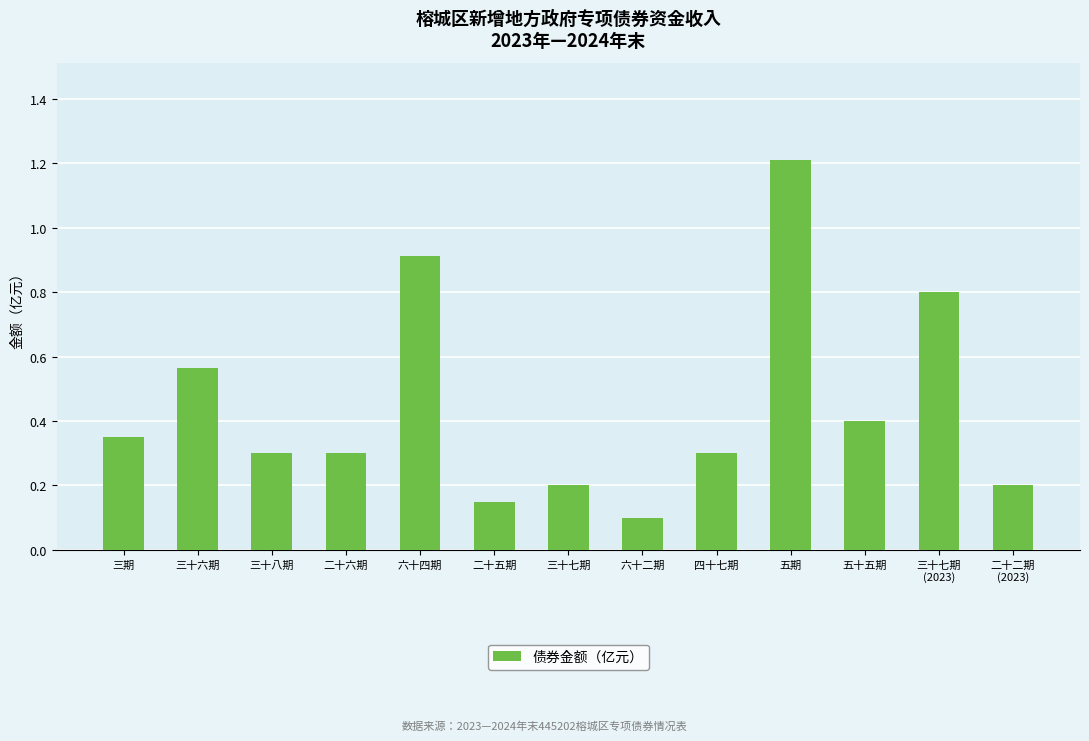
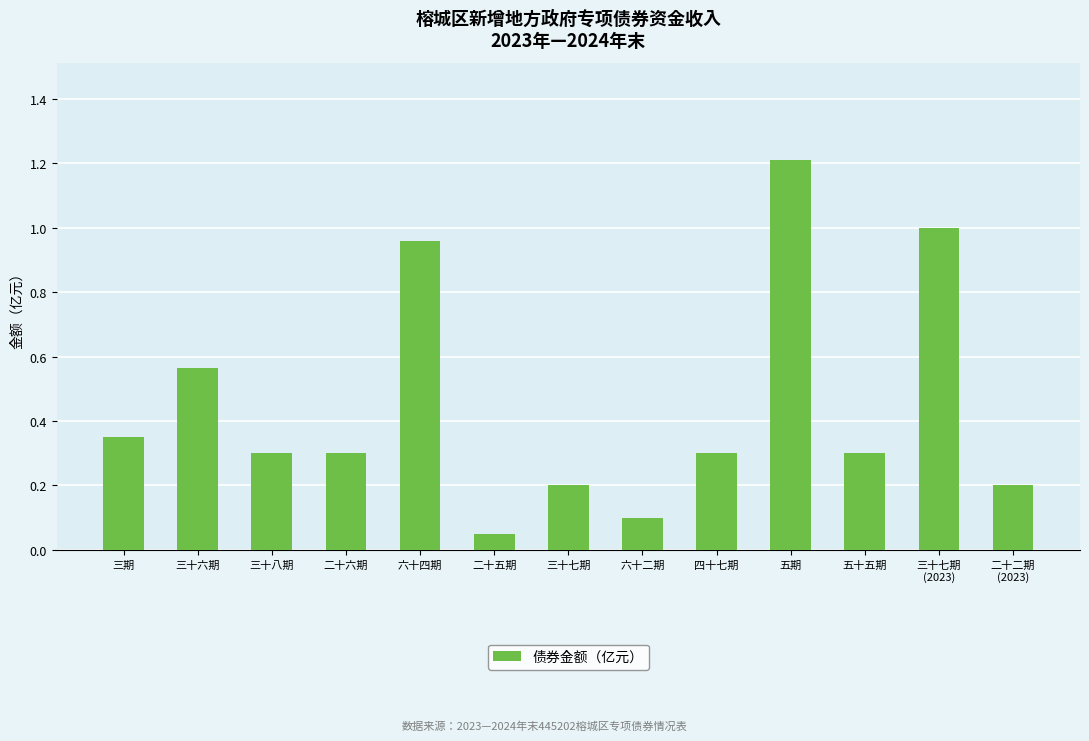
六十四期: 0.91 -> 0.96
二十五期: 0.15 -> 0.05
五十五期: 0.4 -> 0.3
三十七期 (2023): 0.8 -> 1.0
